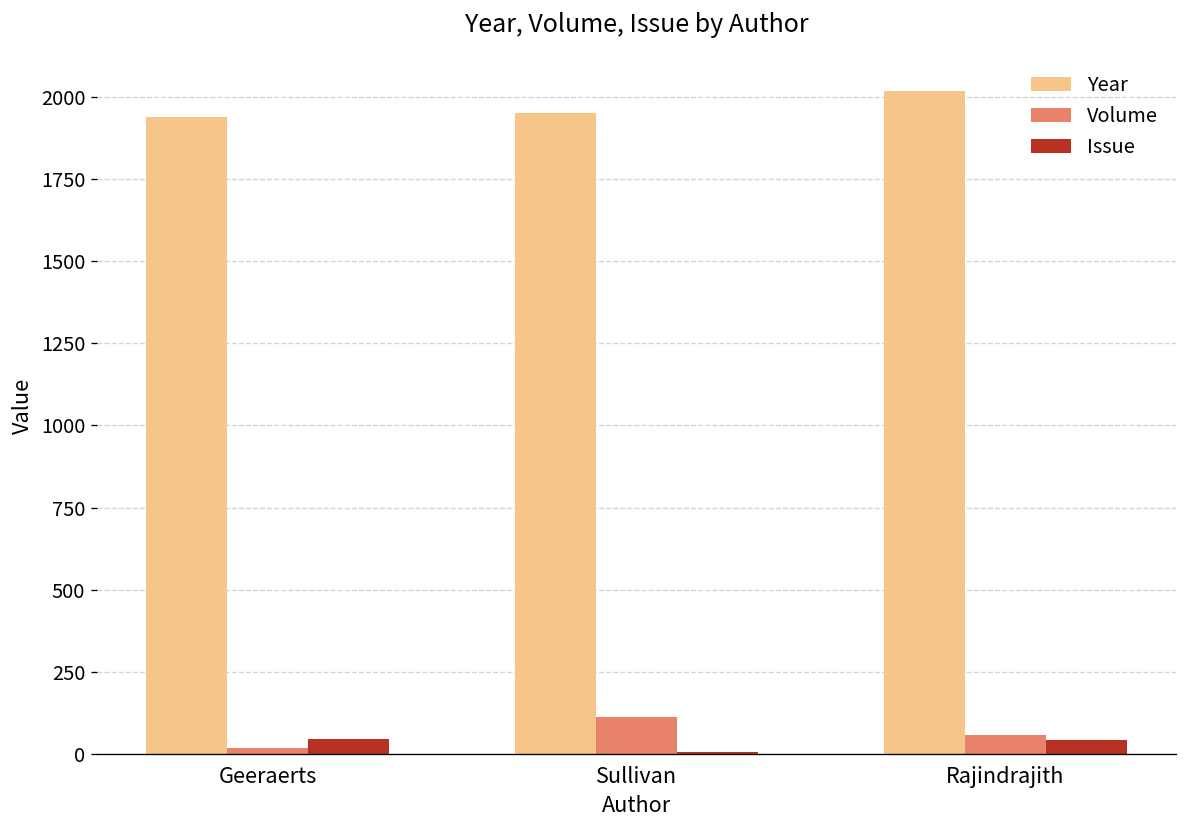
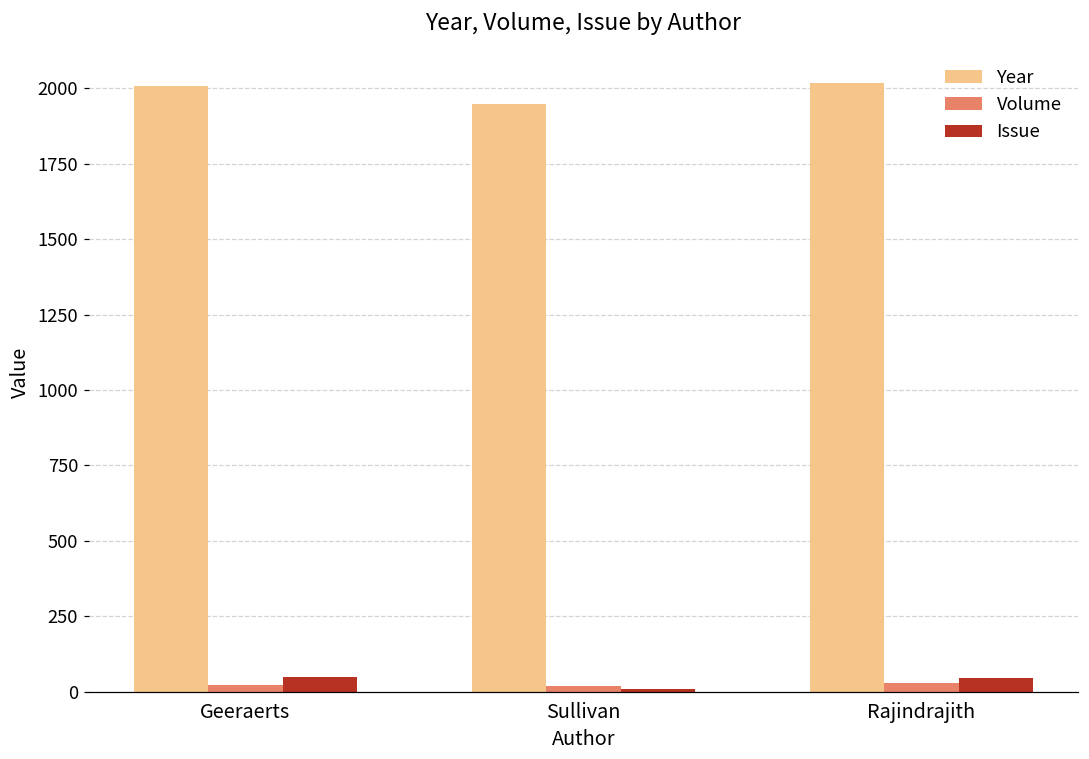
Year, Geeraerts: 1940 -> 2010
Volume, Sullivan: 110 -> 20
Volume, Rajindrajith: 60 -> 30
